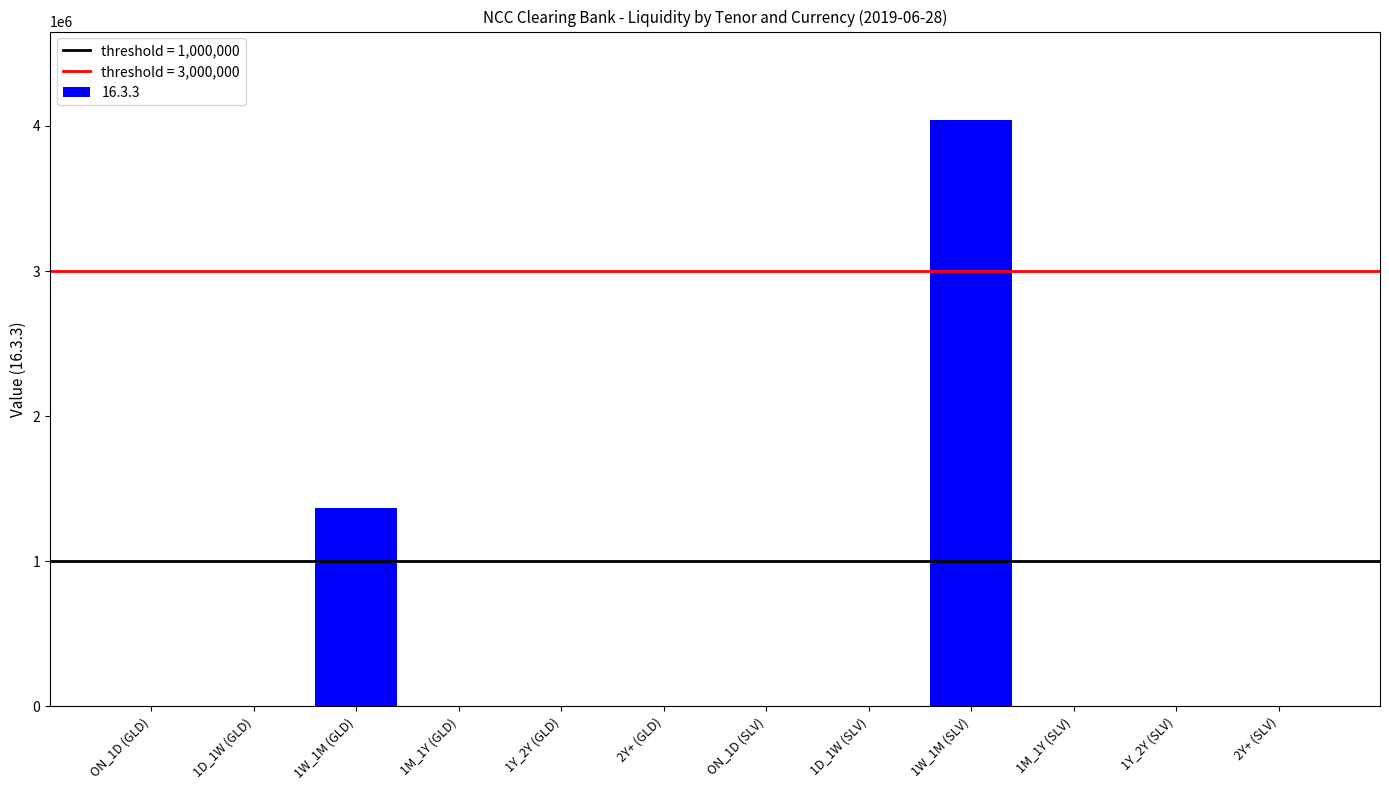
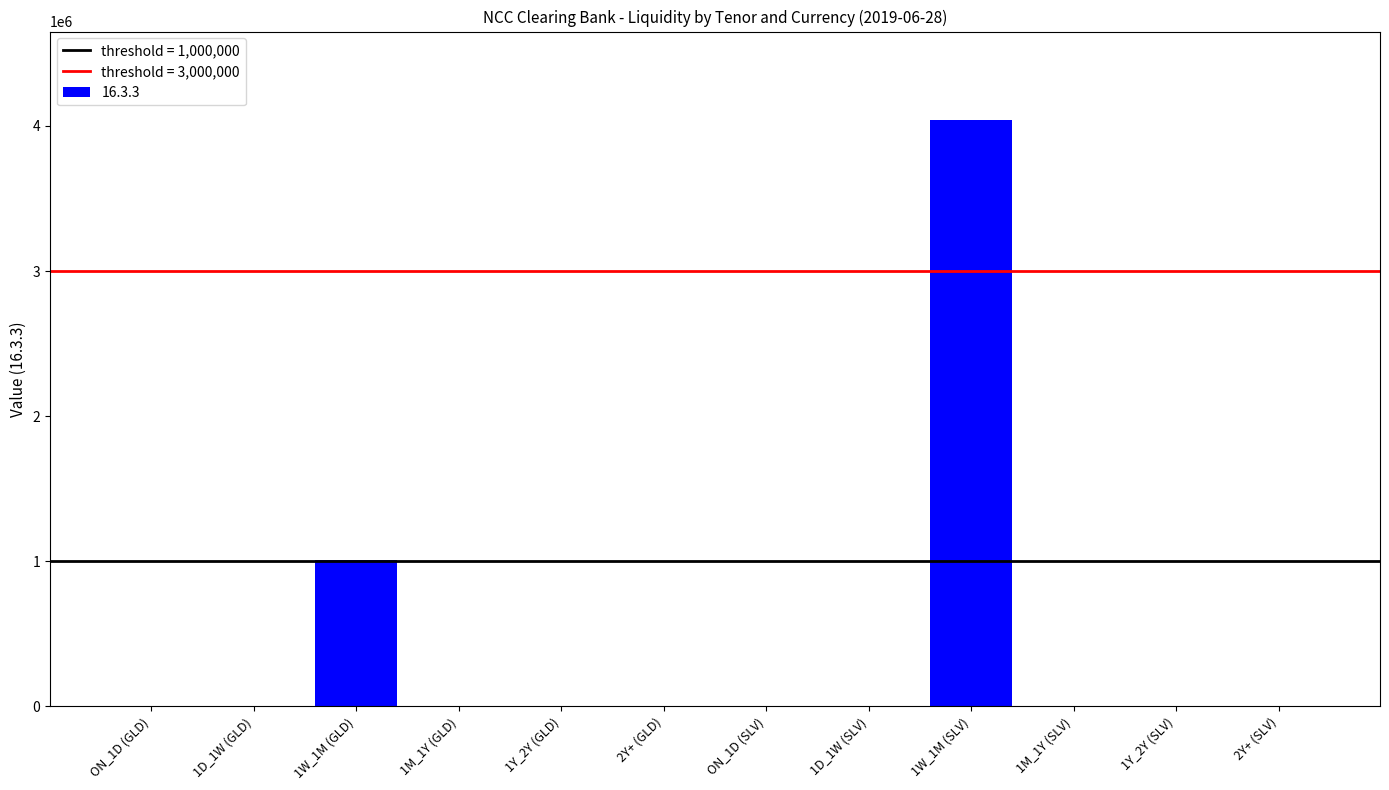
1W_1M (GLD): 1370000 -> 1010000
